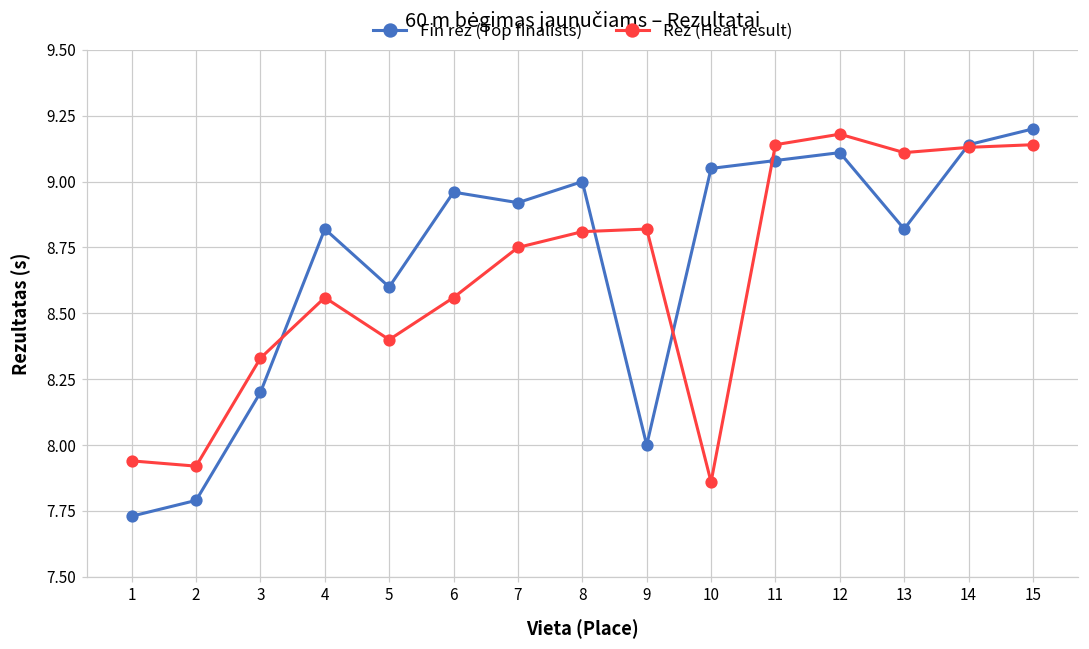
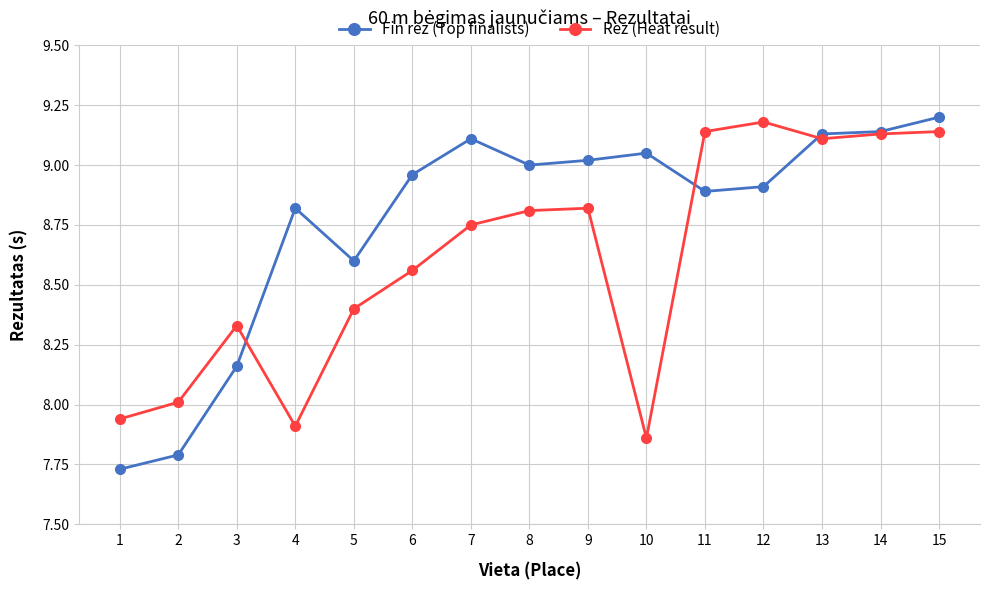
Rez (Heat result), 2: 7.92 -> 8.01
Fin rez (Top finalists), 3: 8.20 -> 8.16
Rez (Heat result), 4: 8.56 -> 7.91
Fin rez (Top finalists), 7: 8.92 -> 9.11
Fin rez (Top finalists), 9: 8.00 -> 9.02
Fin rez (Top finalists), 11: 9.08 -> 8.89
Fin rez (Top finalists), 12: 9.11 -> 8.91
Fin rez (Top finalists), 13: 8.82 -> 9.13
